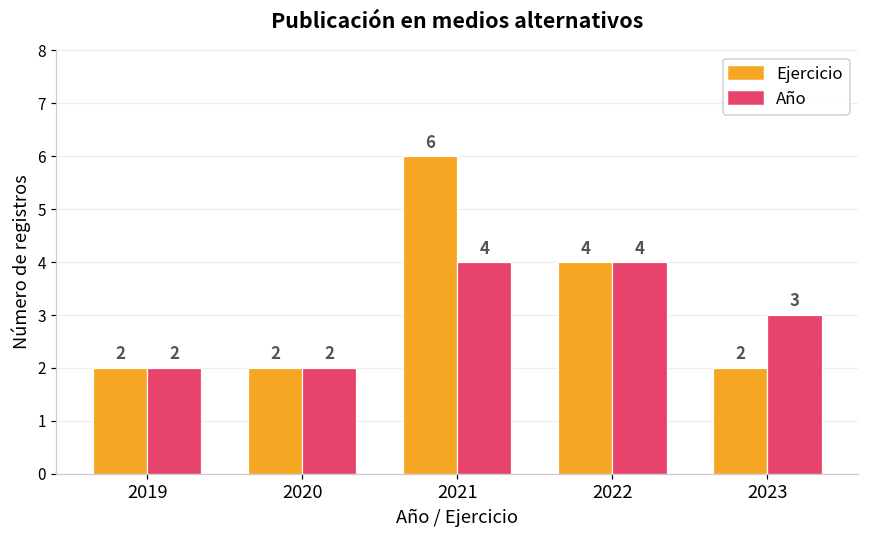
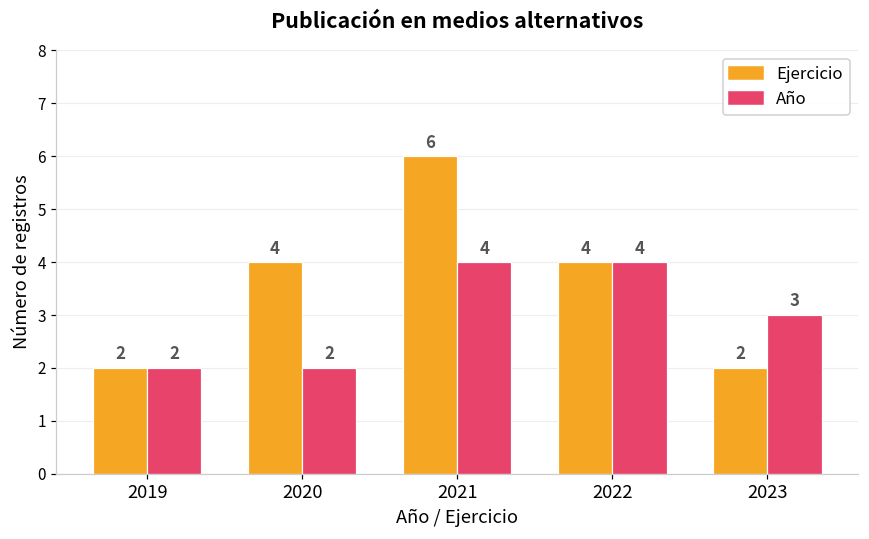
Ejercicio, 2020: 2 -> 4
